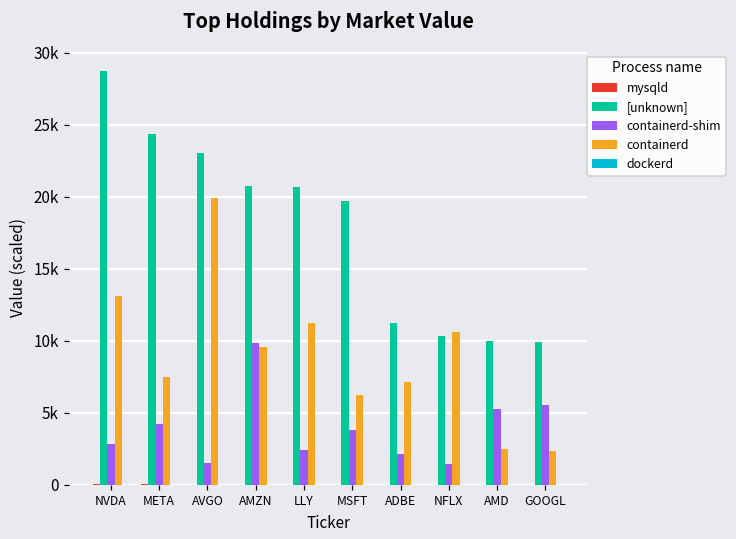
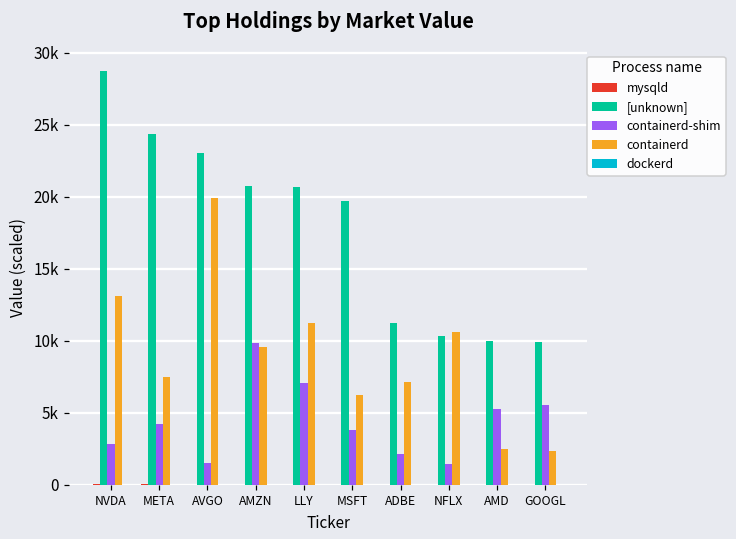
containerd-shim, LLY: 2400 -> 7100
